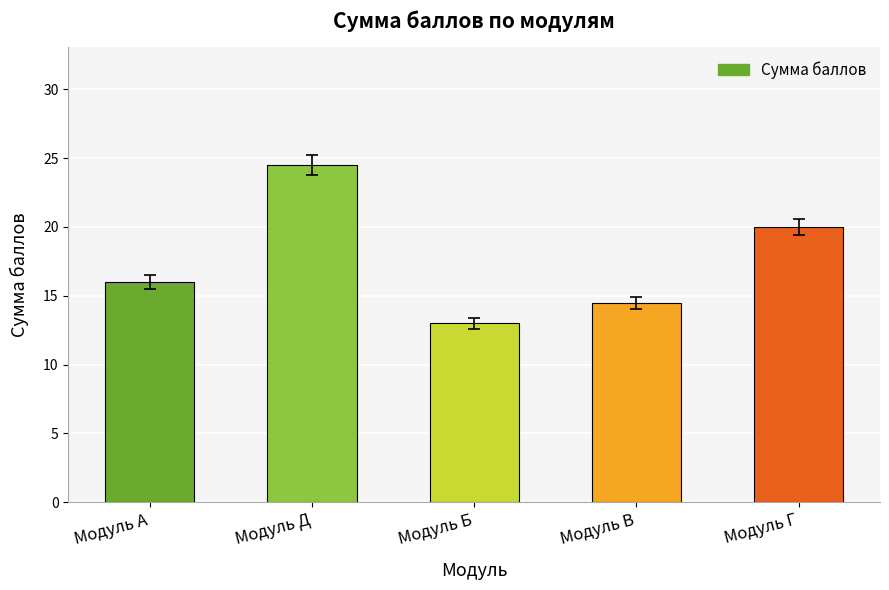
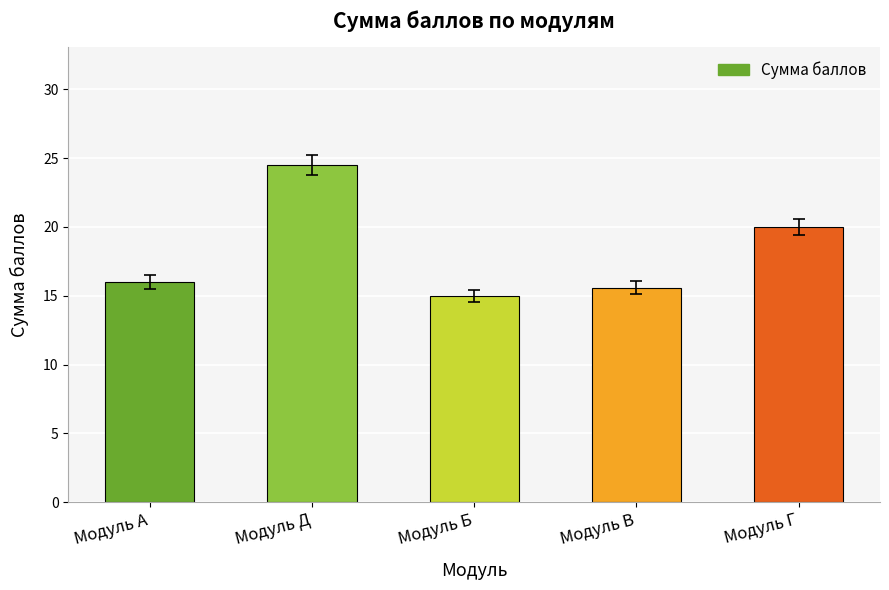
Сумма баллов, Модуль Б: 13 -> 15
Сумма баллов, Модуль В: 14.5 -> 15.6
